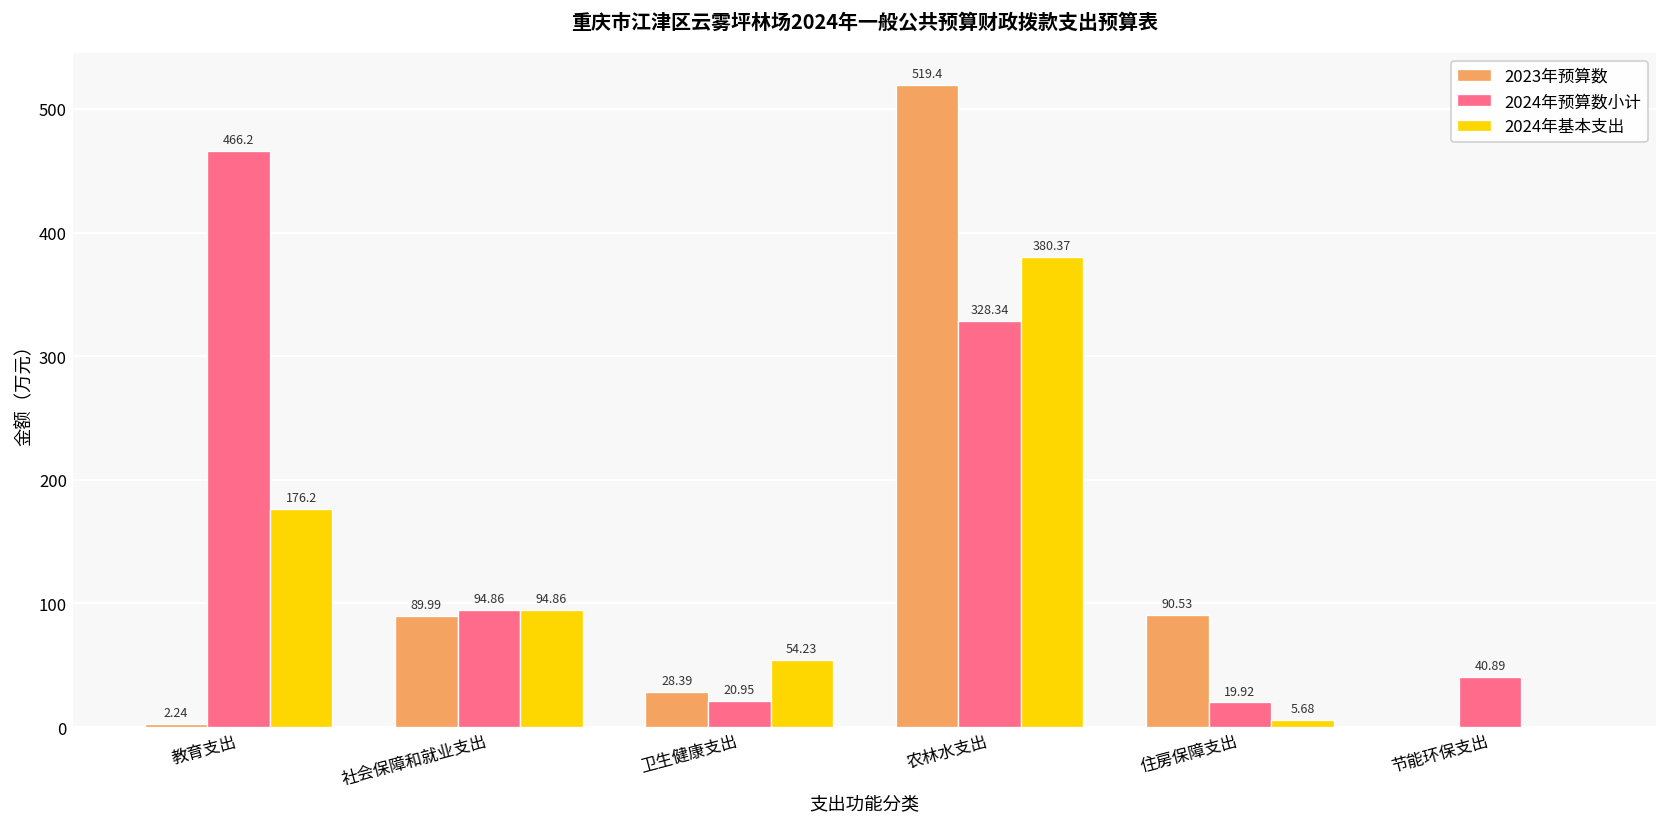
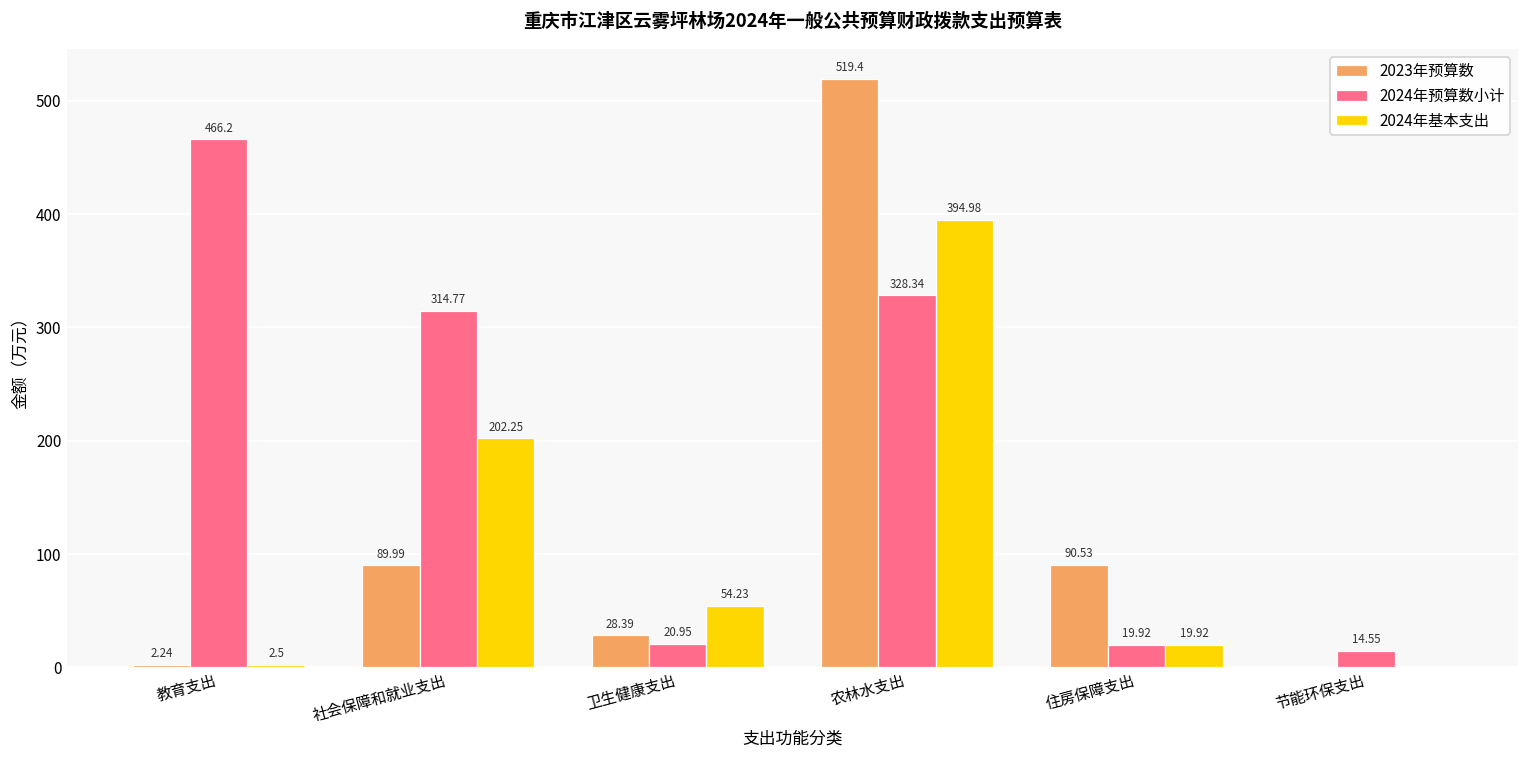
2024年基本支出, 教育支出: 176.2 -> 2.5
2024年预算数小计, 社会保障和就业支出: 94.86 -> 314.77
2024年基本支出, 社会保障和就业支出: 94.86 -> 202.25
2024年基本支出, 农林水支出: 380.37 -> 394.98
2024年基本支出, 住房保障支出: 5.68 -> 19.92
2024年预算数小计, 节能环保支出: 40.89 -> 14.55
